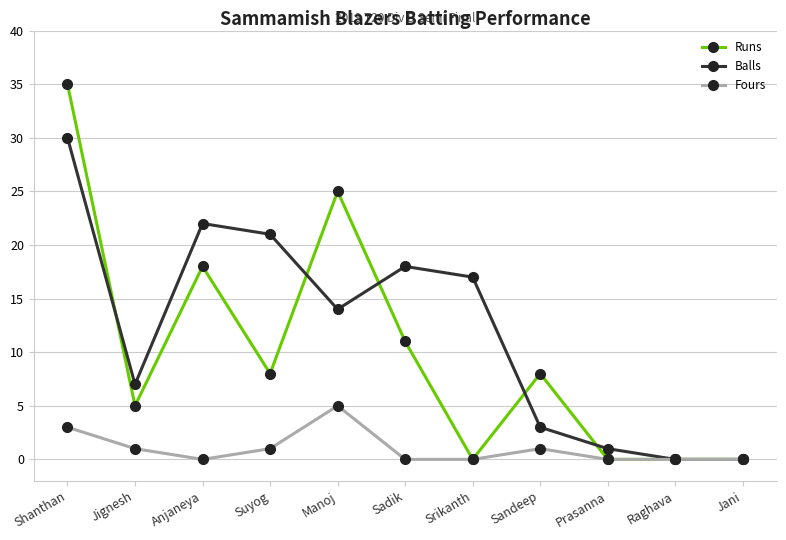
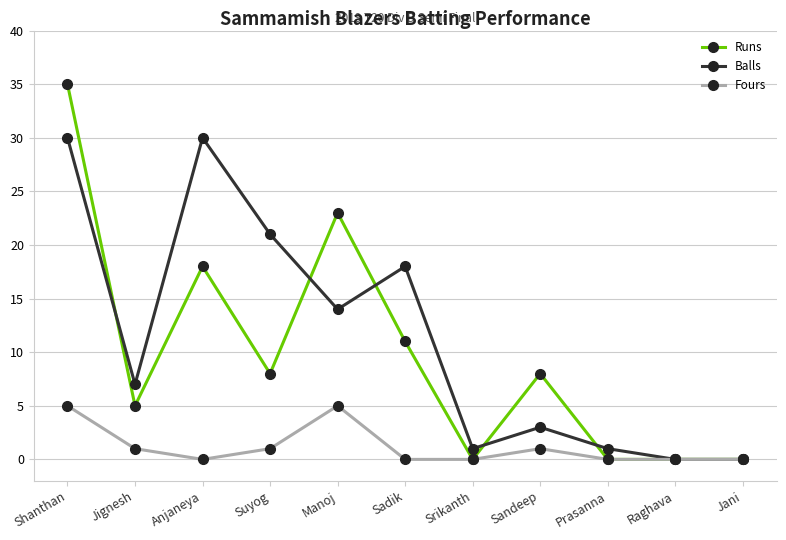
Fours, Shanthan: 3 -> 5
Balls, Anjaneya: 22 -> 30
Runs, Manoj: 25 -> 23
Balls, Srikanth: 17 -> 1
